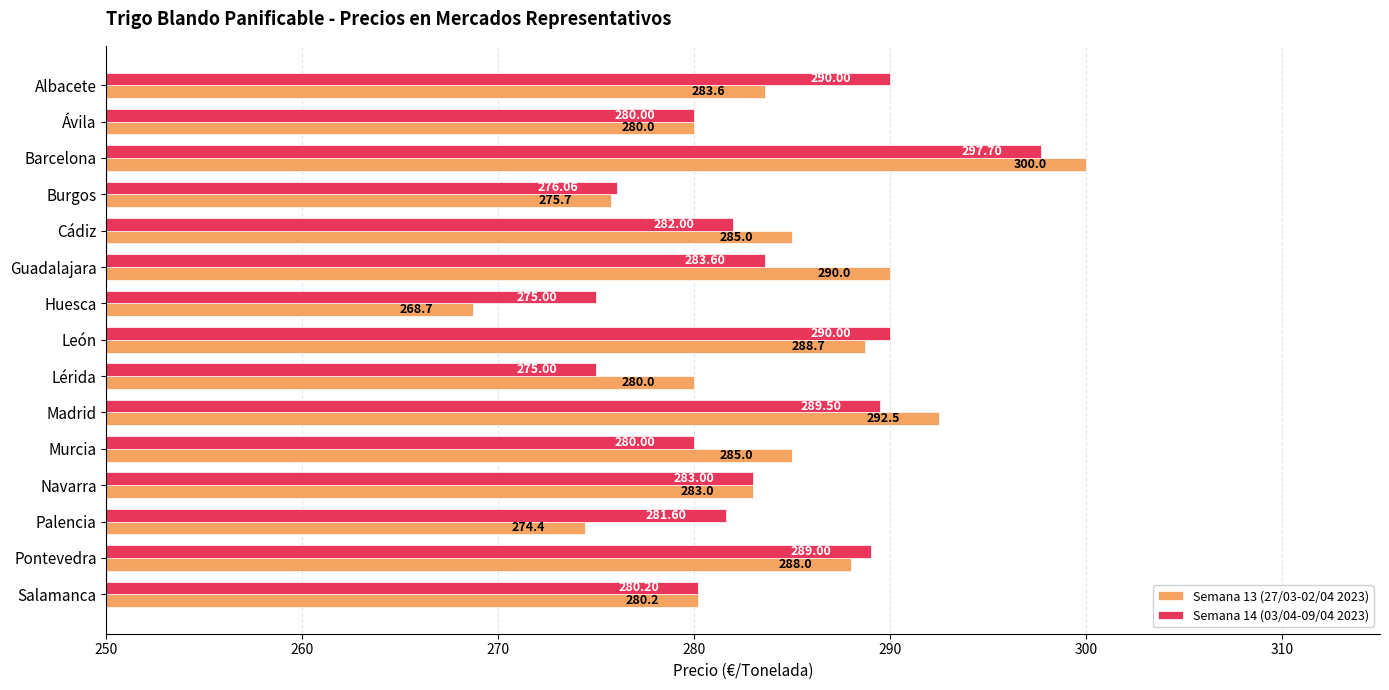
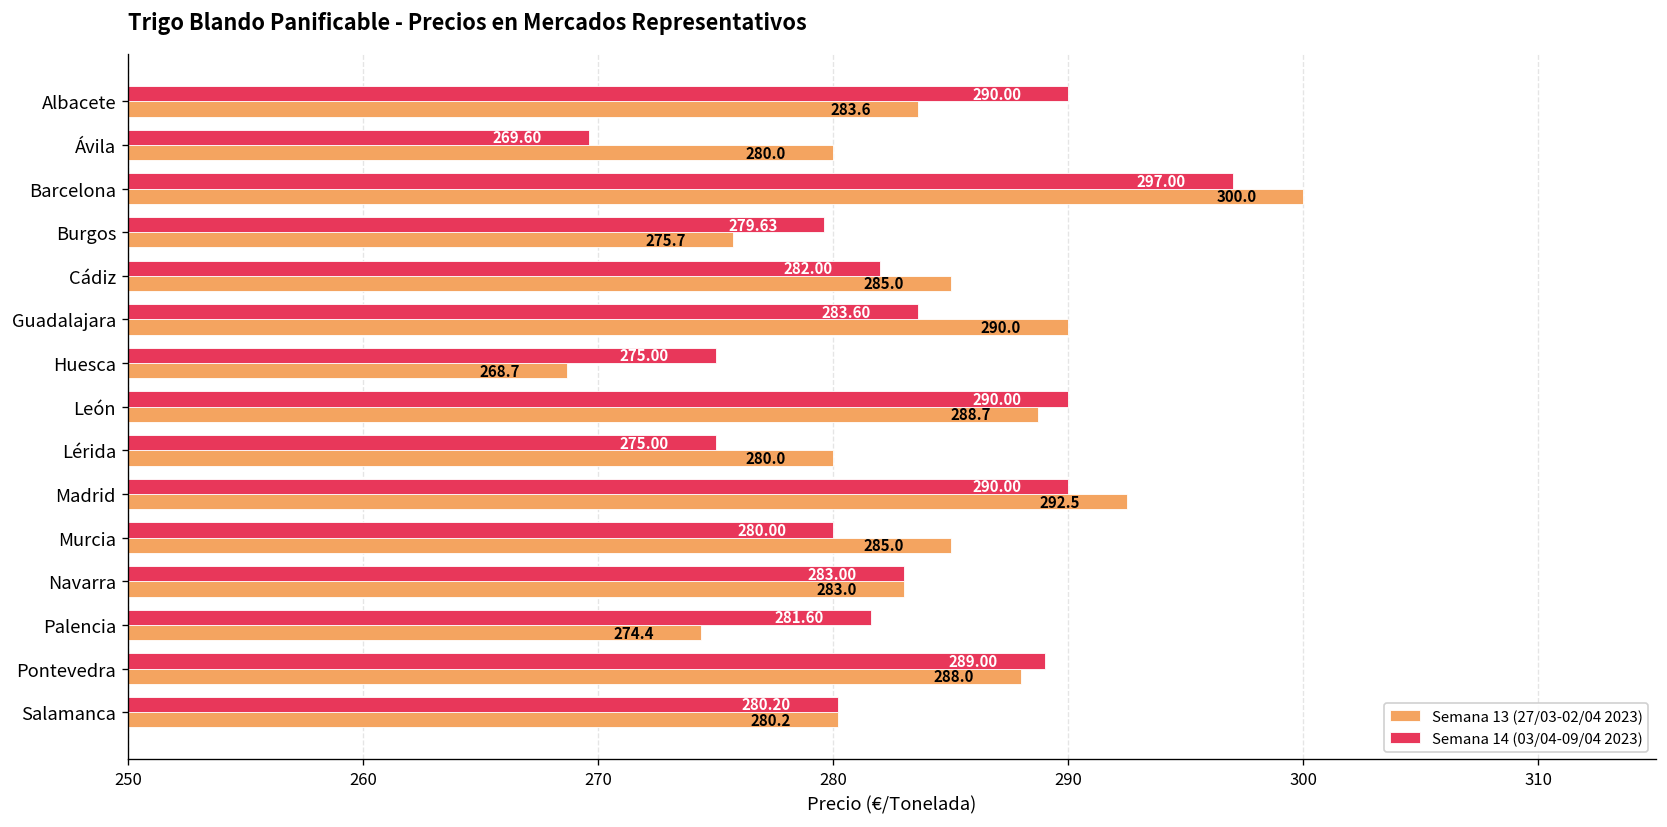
Semana 14 (03/04-09/04 2023), Ávila: 280.00 -> 269.60
Semana 14 (03/04-09/04 2023), Barcelona: 297.70 -> 297.00
Semana 14 (03/04-09/04 2023), Burgos: 276.06 -> 279.63
Semana 14 (03/04-09/04 2023), Madrid: 289.50 -> 290.00
